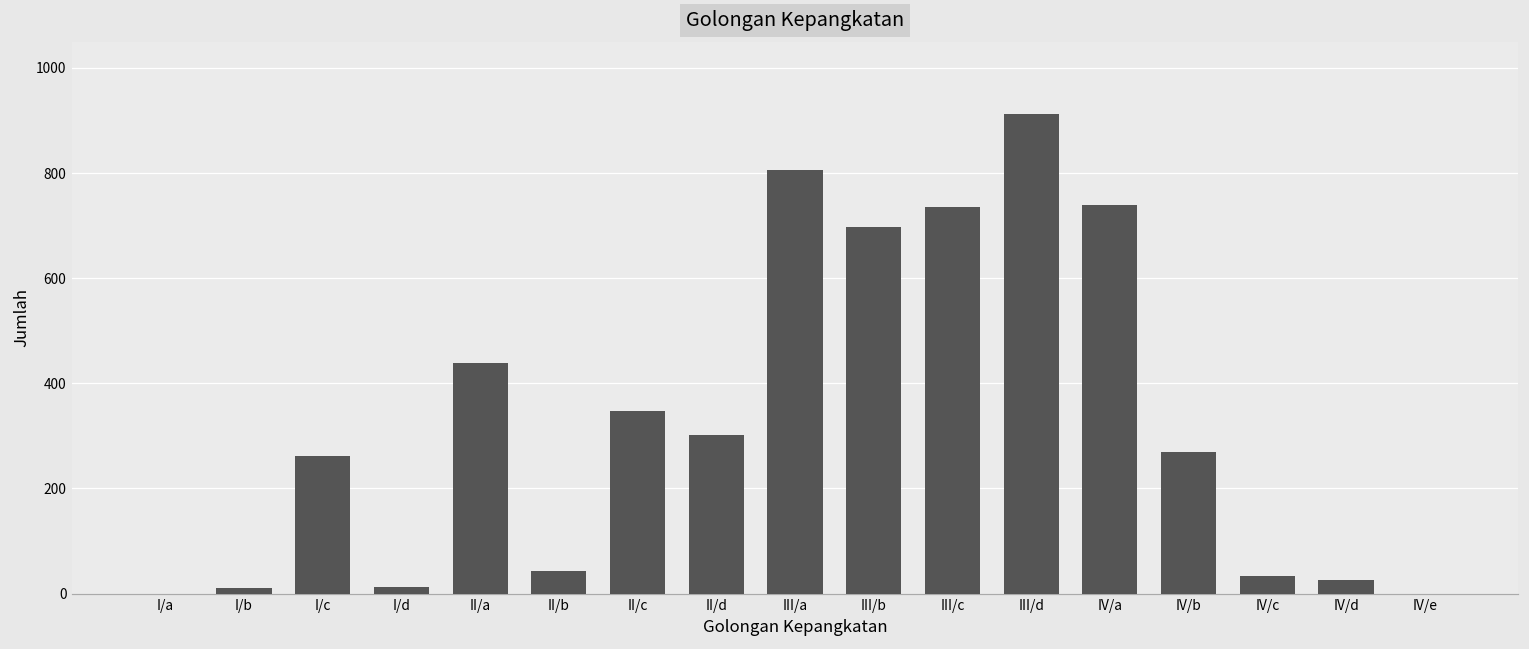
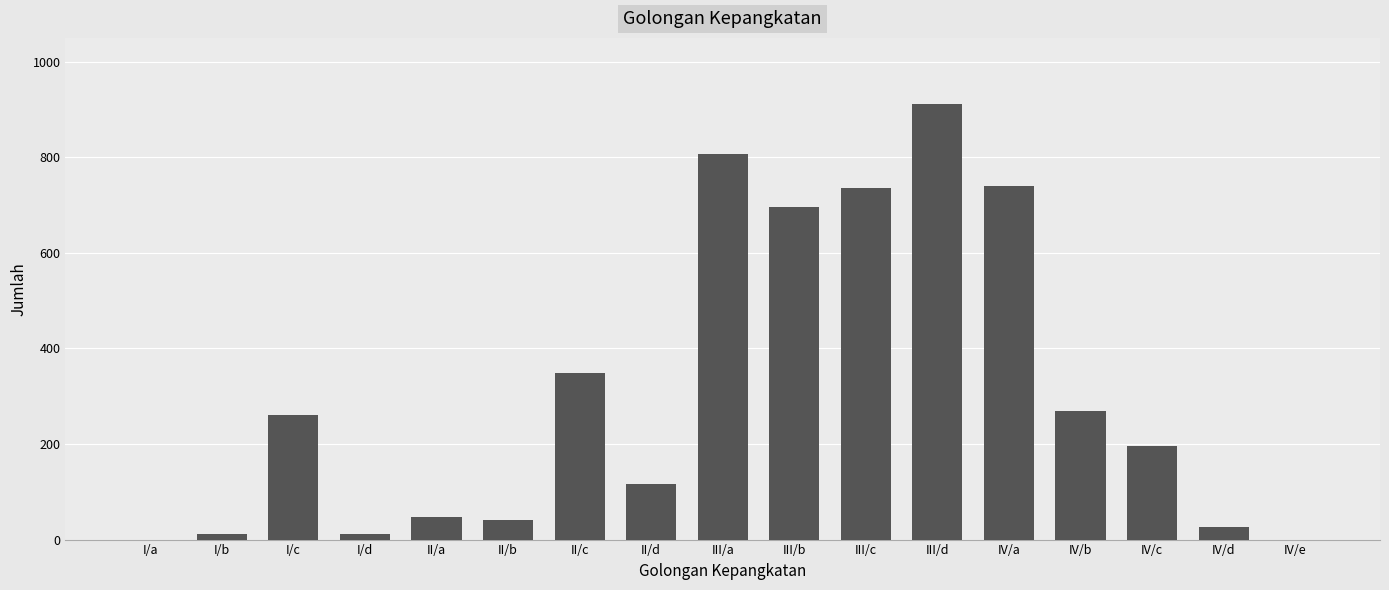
II/a: 440 -> 50
II/d: 300 -> 120
IV/c: 30 -> 200
